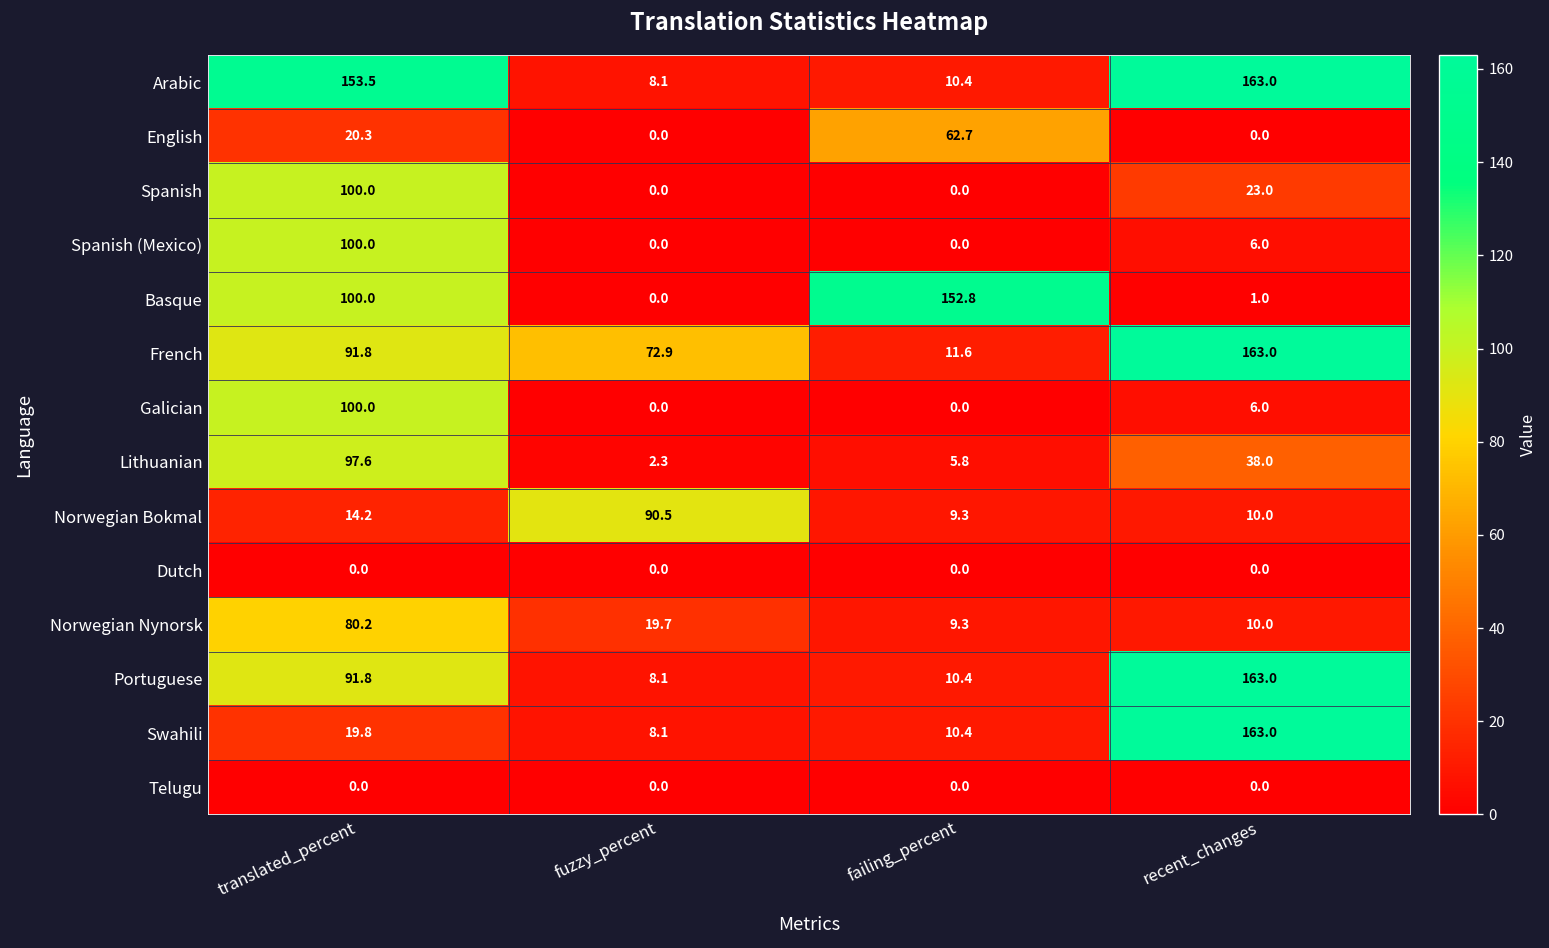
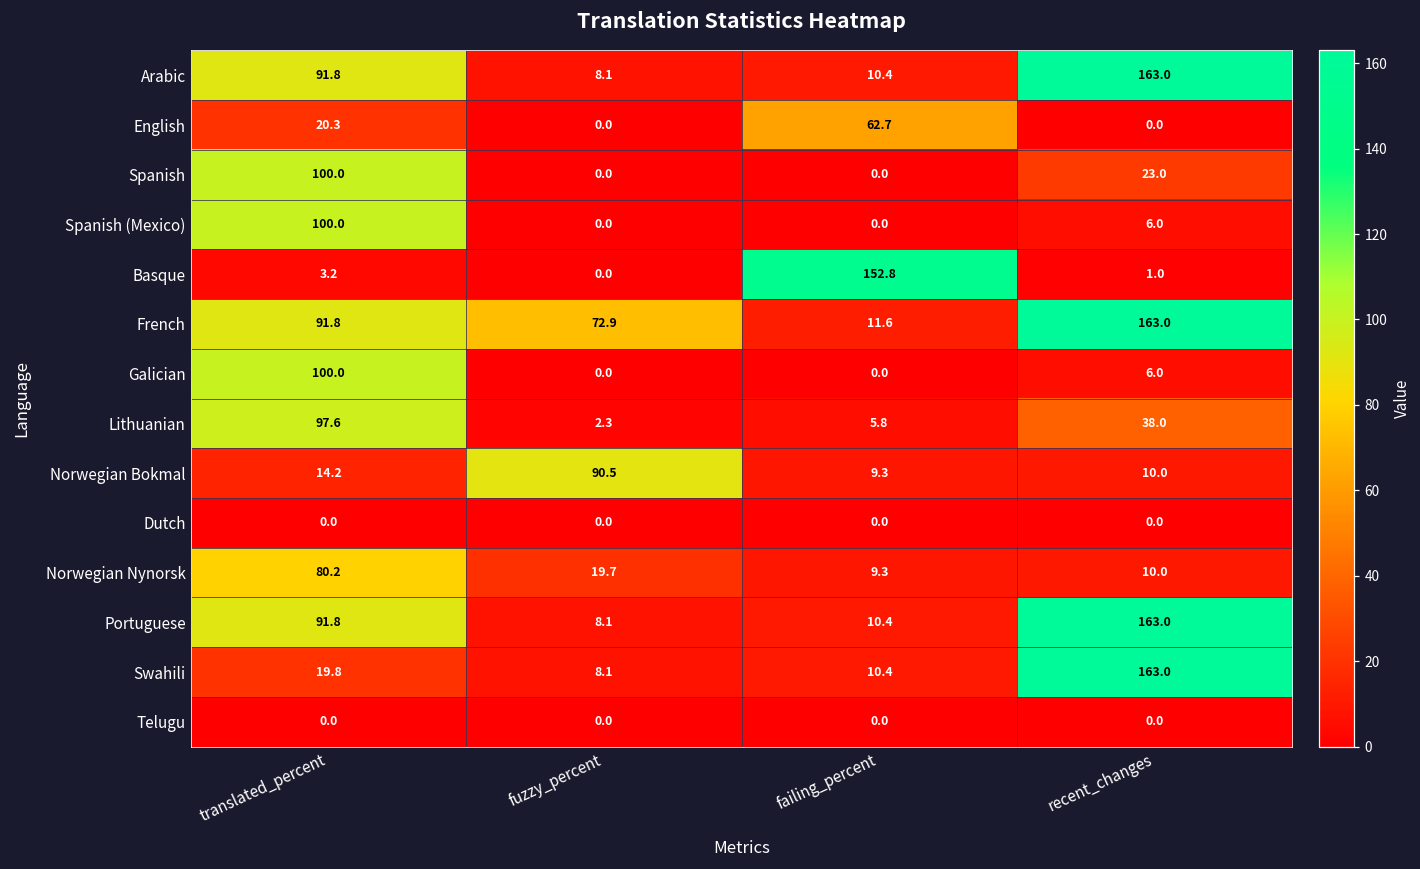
Arabic, translated_percent: 153.5 -> 91.8
Basque, translated_percent: 100.0 -> 3.2
